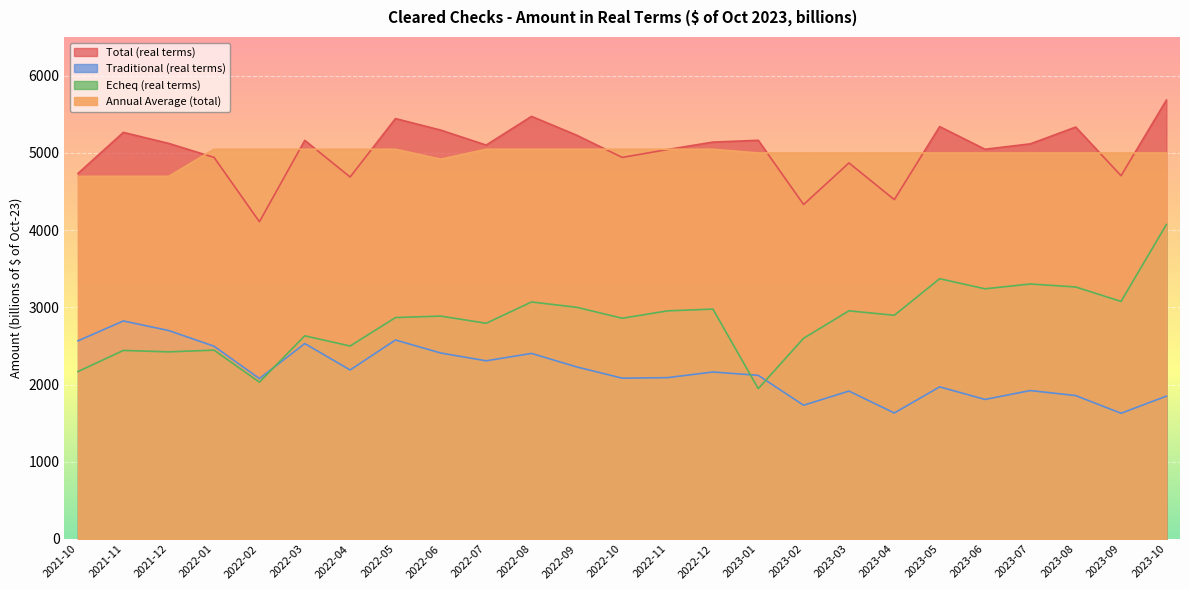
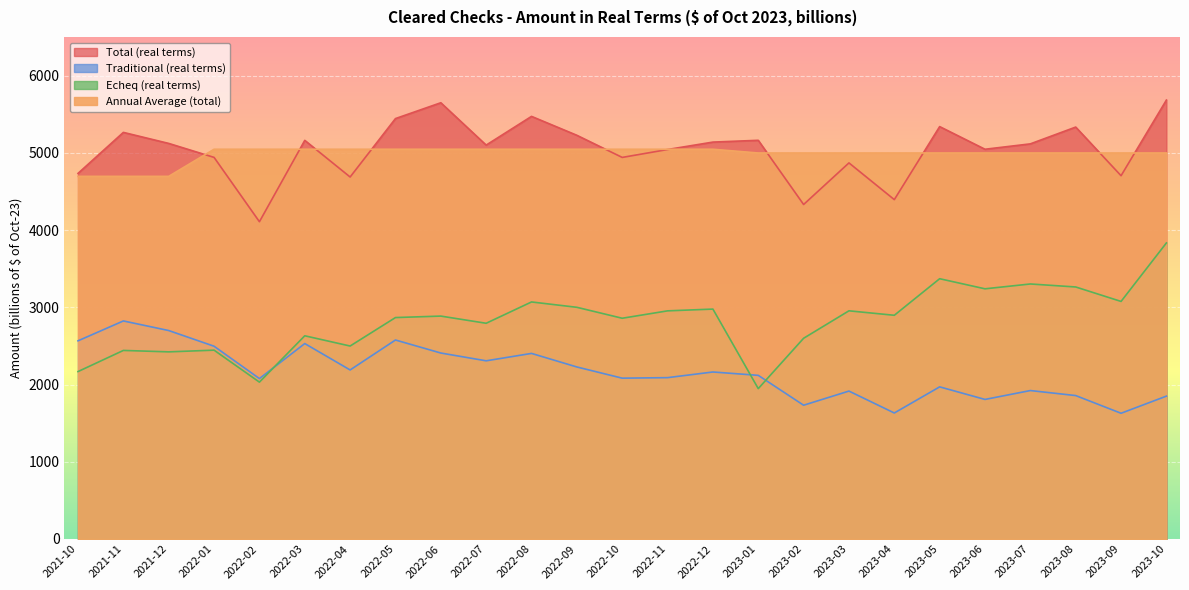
Total (real terms), 2022-06: 5300 -> 5600
Annual Average (total), 2022-06: 4900 -> 5000
Echeq (real terms), 2023-10: 4100 -> 3800
